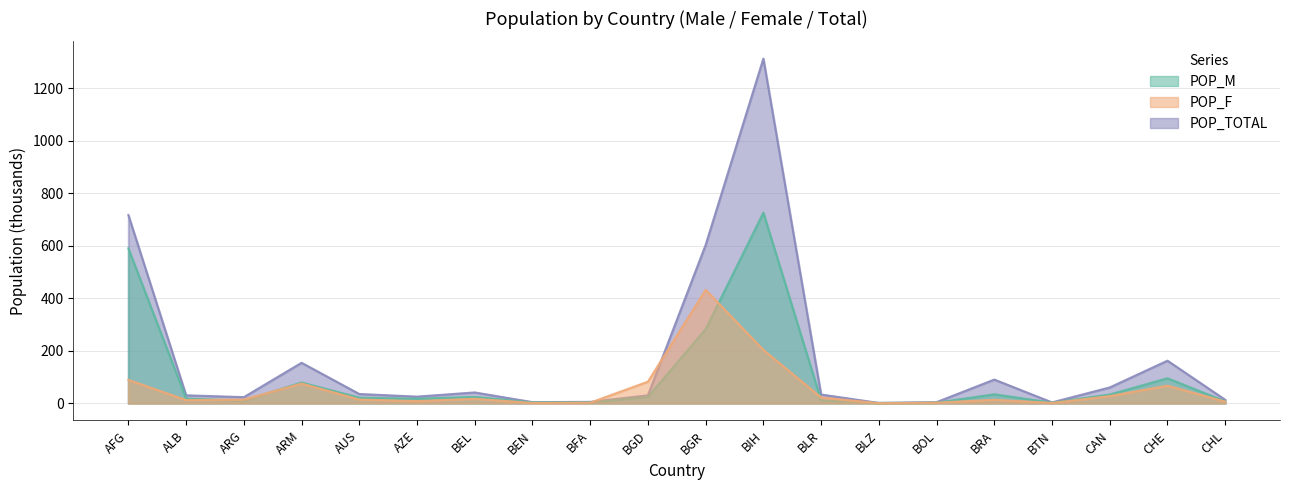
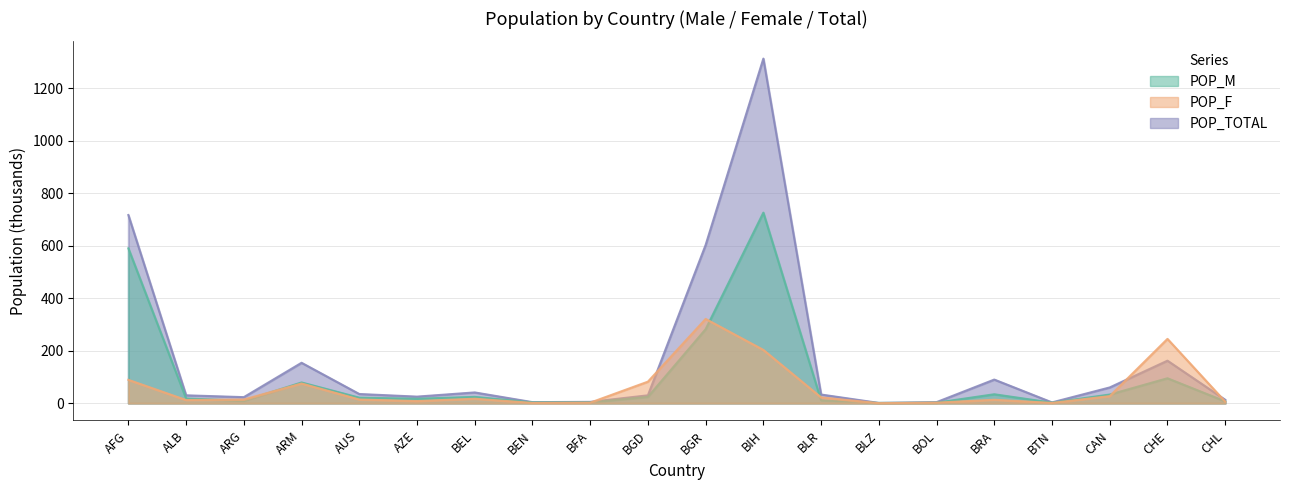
POP_F, BGR: 430 -> 320
POP_F, CHE: 70 -> 250
